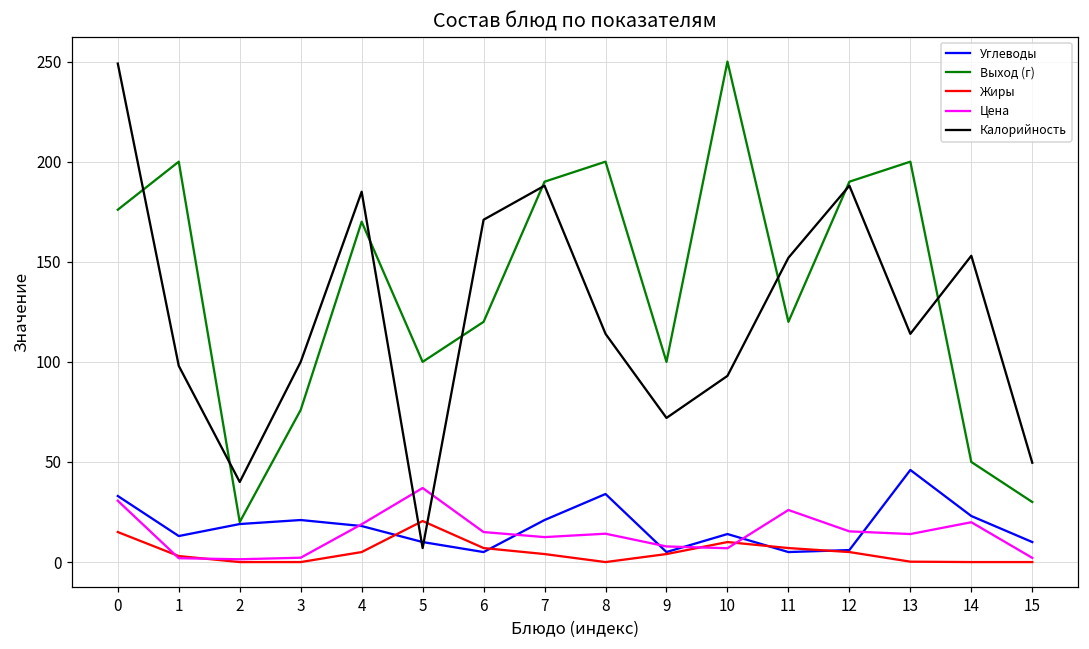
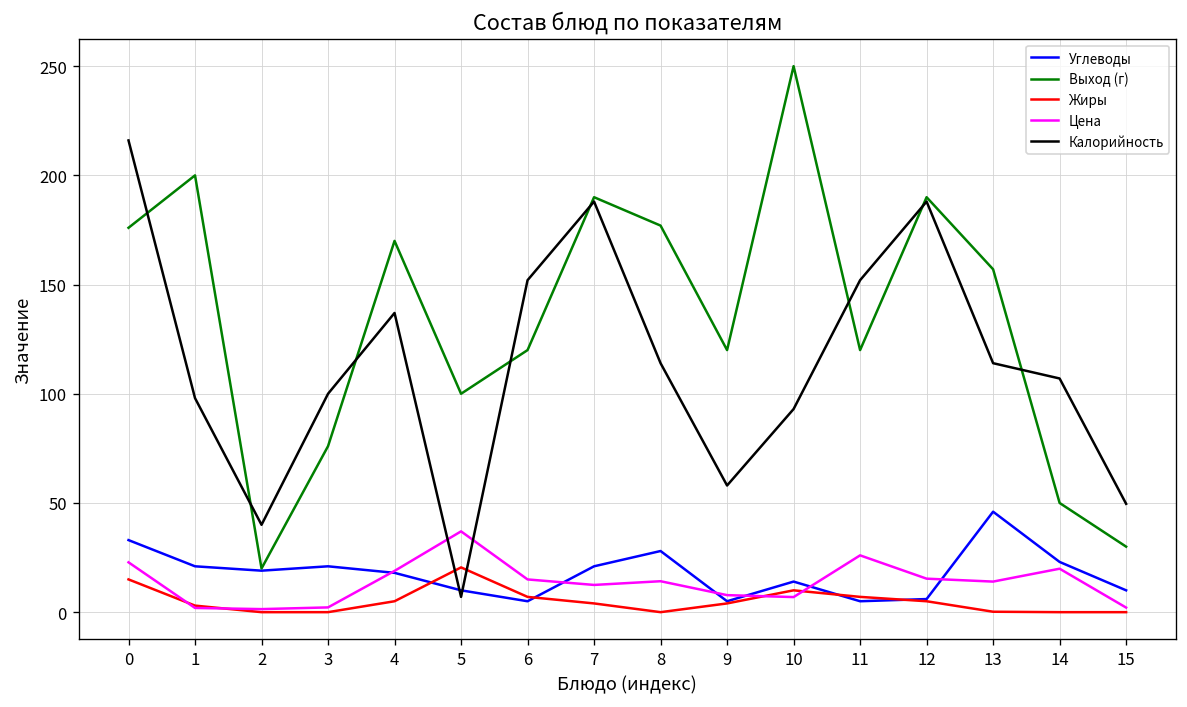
Цена, 0: 31 -> 23
Калорийность, 0: 249 -> 216
Углеводы, 1: 13 -> 21
Калорийность, 4: 185 -> 137
Калорийность, 6: 171 -> 152
Углеводы, 8: 34 -> 28
Выход (г), 8: 200 -> 177
Выход (г), 9: 100 -> 120
Калорийность, 9: 72 -> 58
Выход (г), 13: 200 -> 157
Калорийность, 14: 153 -> 107
